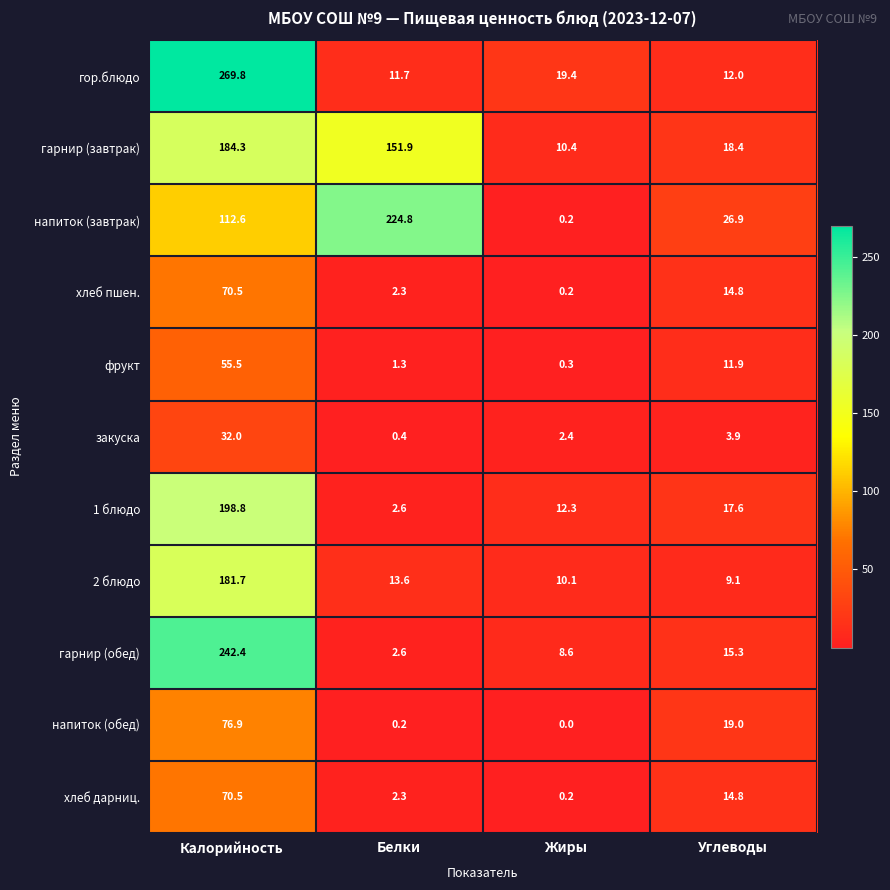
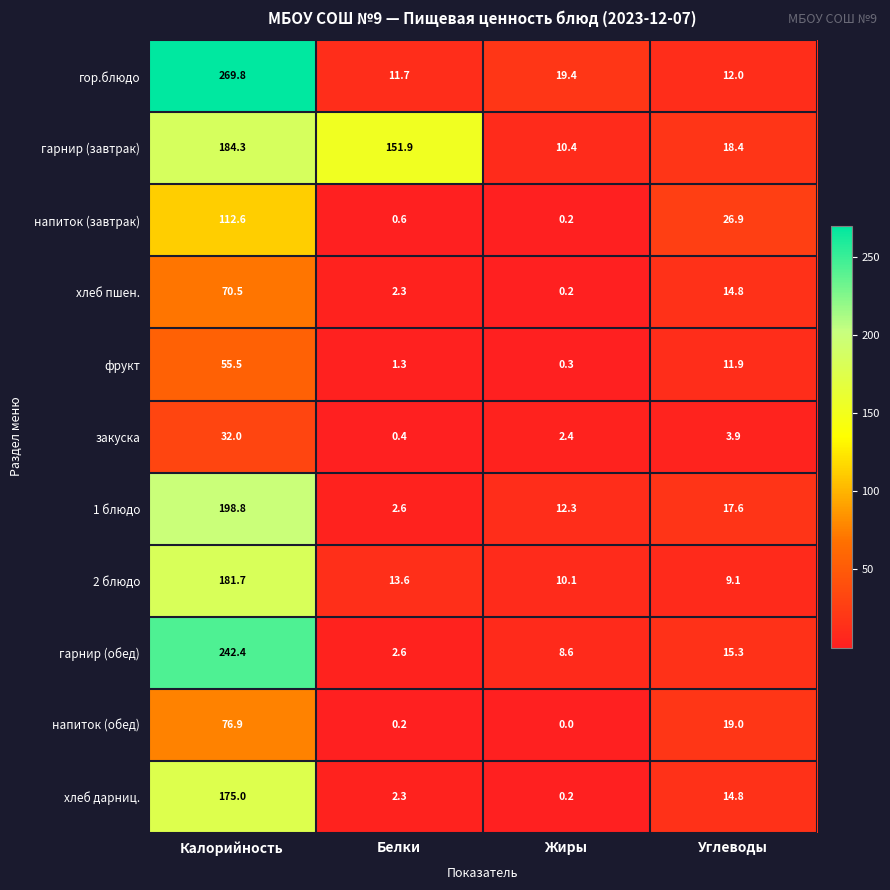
напиток (завтрак), Белки: 224.8 -> 0.6
хлеб дарниц., Калорийность: 70.5 -> 175.0
